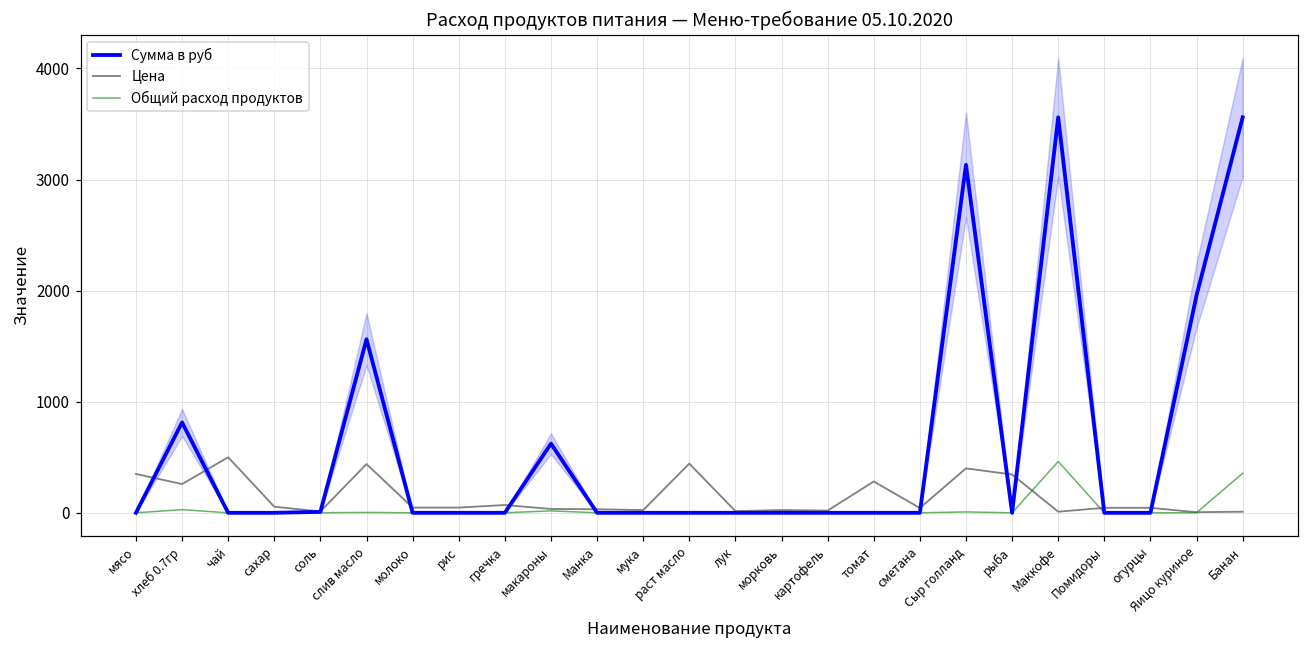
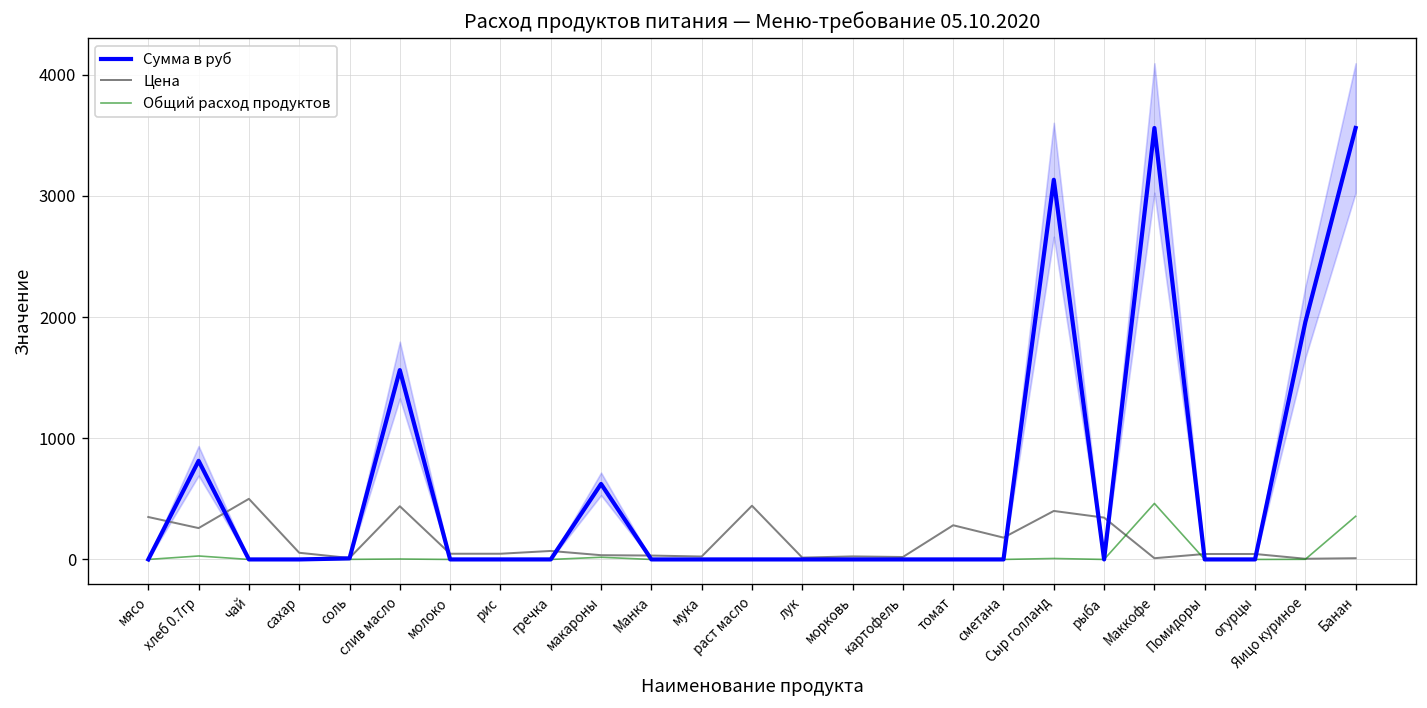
Цена, сметана: 40 -> 180
